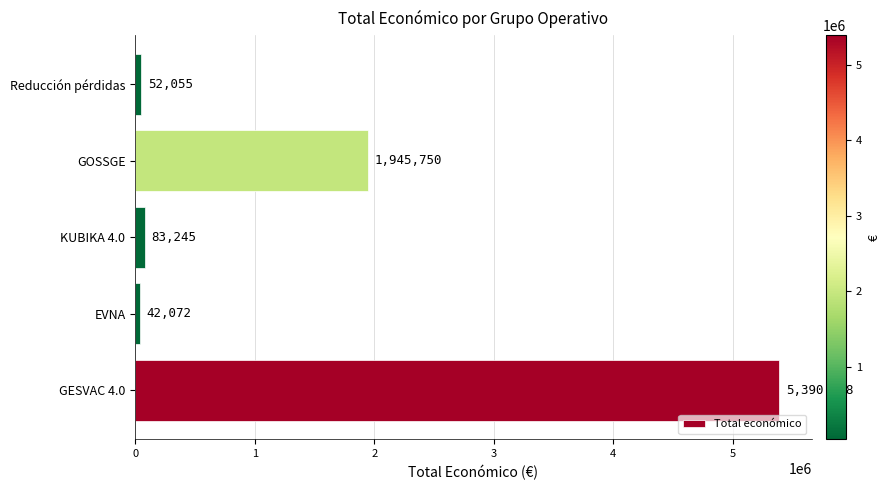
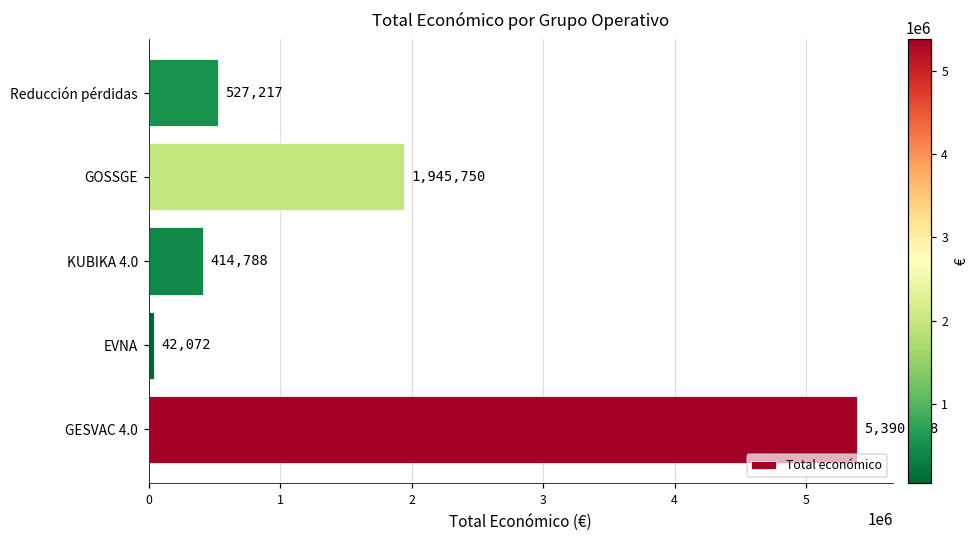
Reducción pérdidas: 52,055 -> 527,217
KUBIKA 4.0: 83,245 -> 414,788
